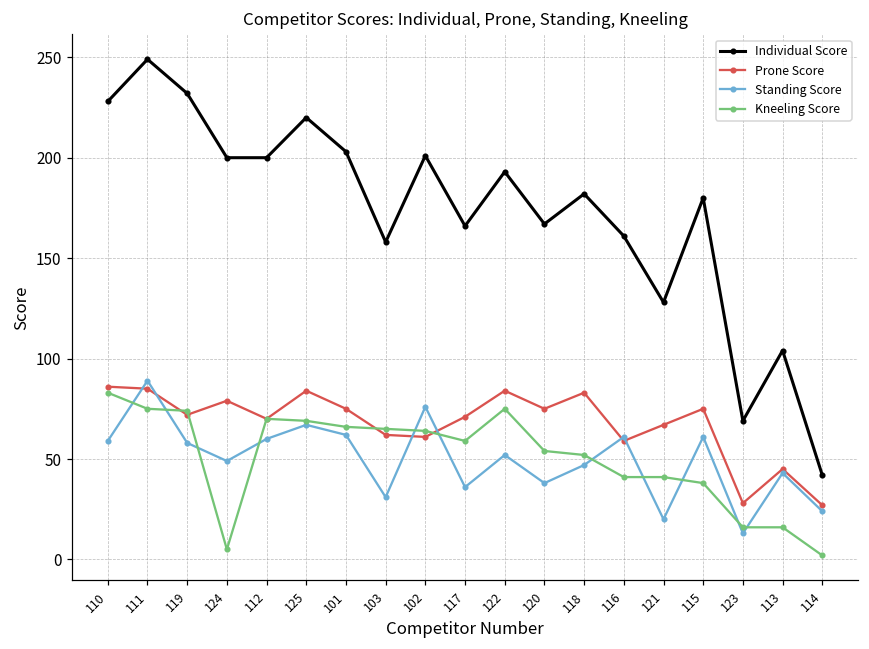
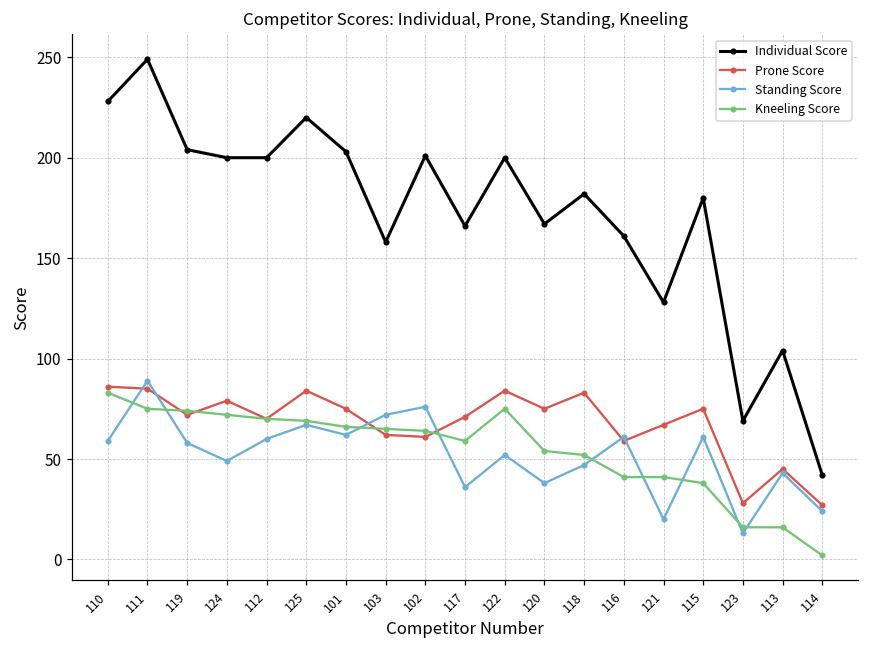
Individual Score, 119: 232 -> 204
Kneeling Score, 124: 5 -> 72
Standing Score, 103: 31 -> 72
Individual Score, 122: 193 -> 200
